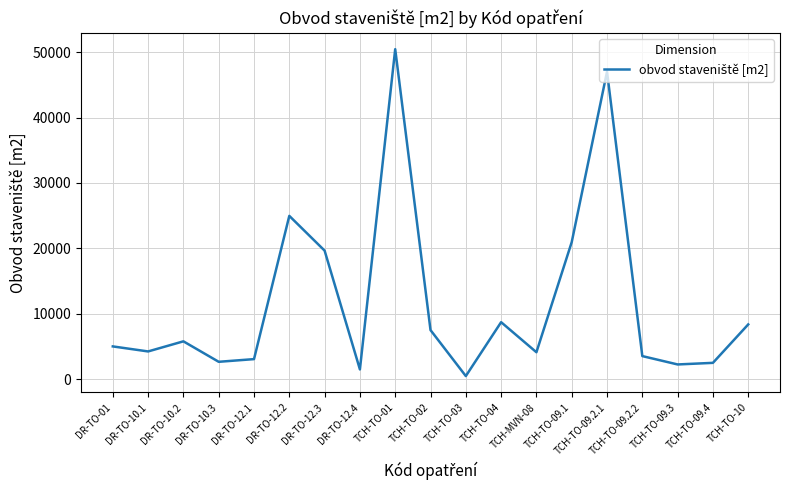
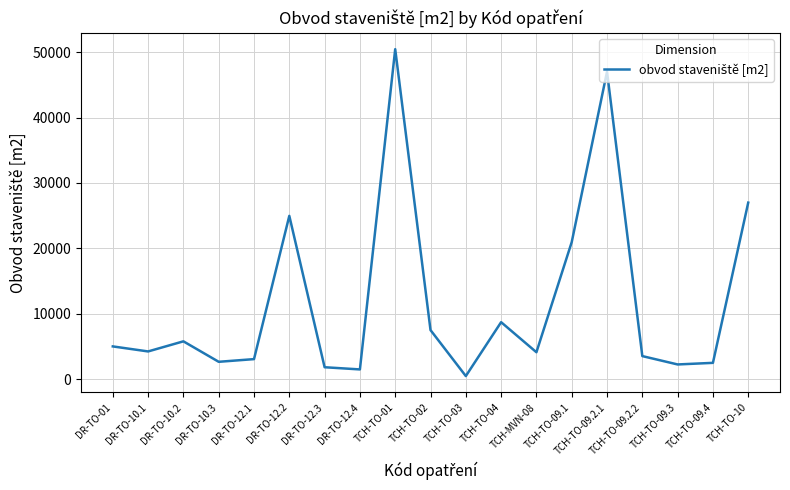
DR-TO-12.3: 20000 -> 2000
TCH-TO-10: 8000 -> 27000
